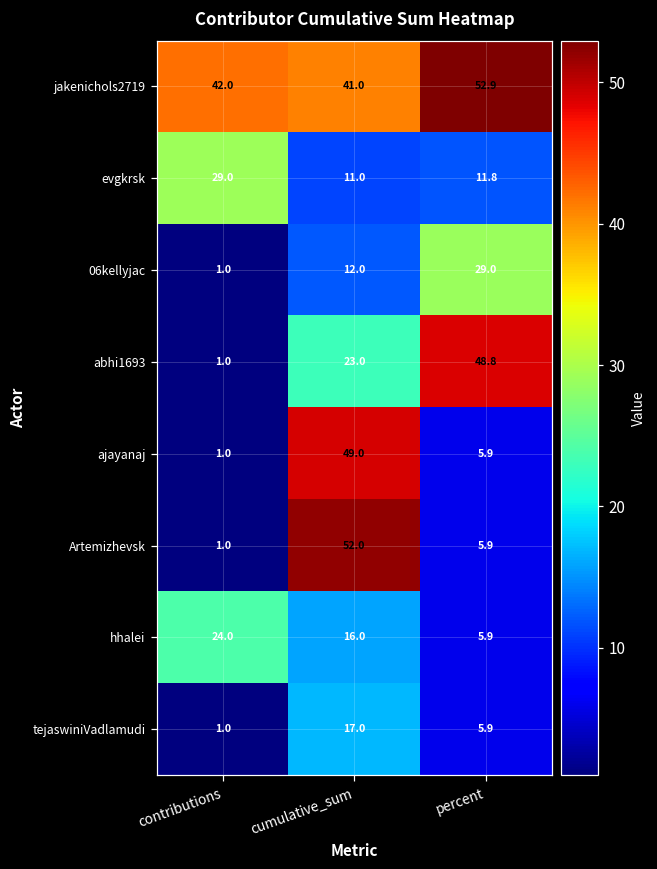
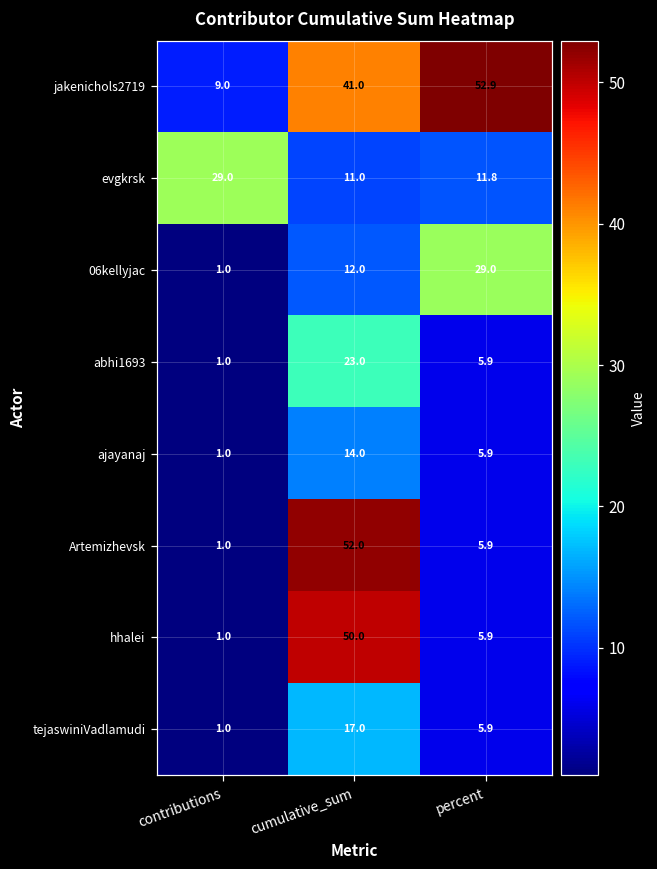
jakenichols2719, contributions: 42.0 -> 9.0
abhi1693, percent: 48.8 -> 5.9
ajayanaj, cumulative_sum: 49.0 -> 14.0
hhalei, contributions: 24.0 -> 1.0
hhalei, cumulative_sum: 16.0 -> 50.0
